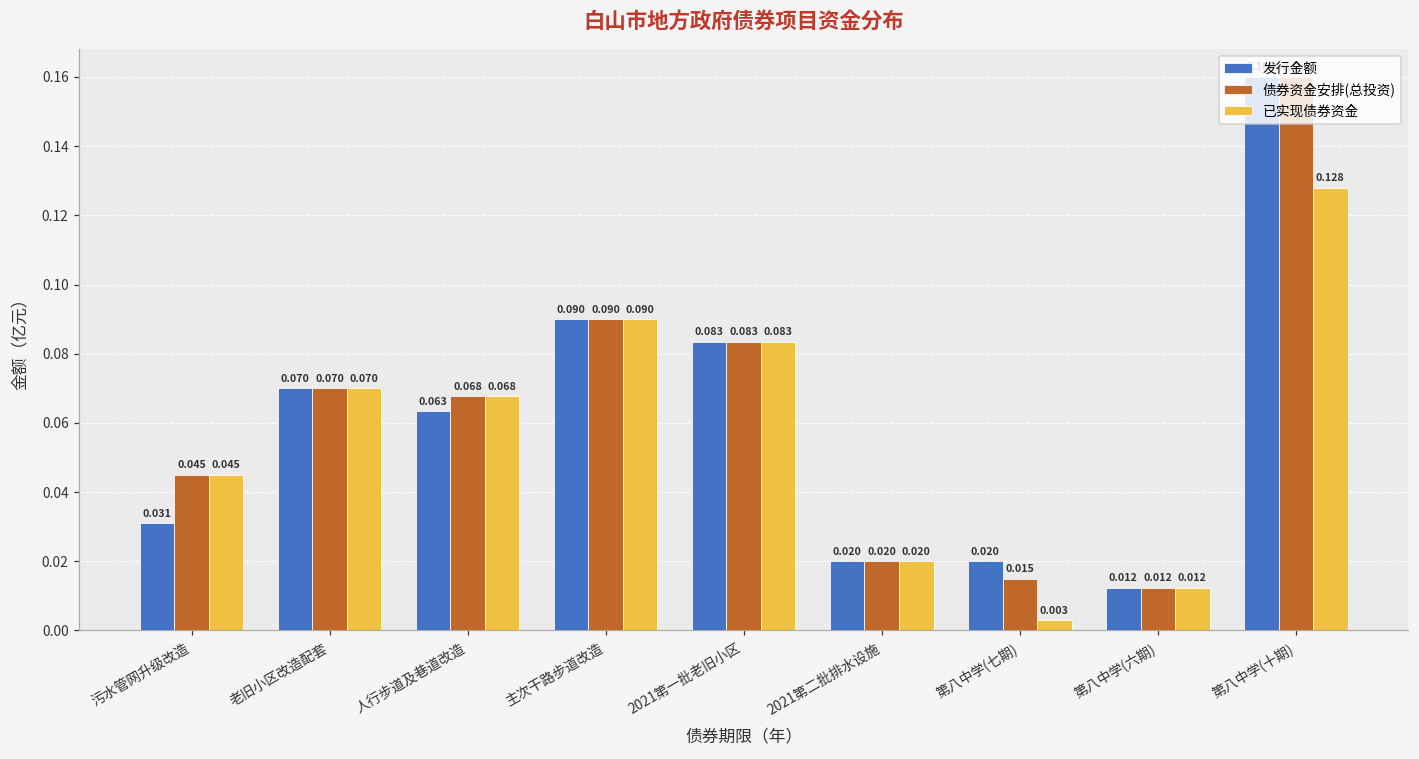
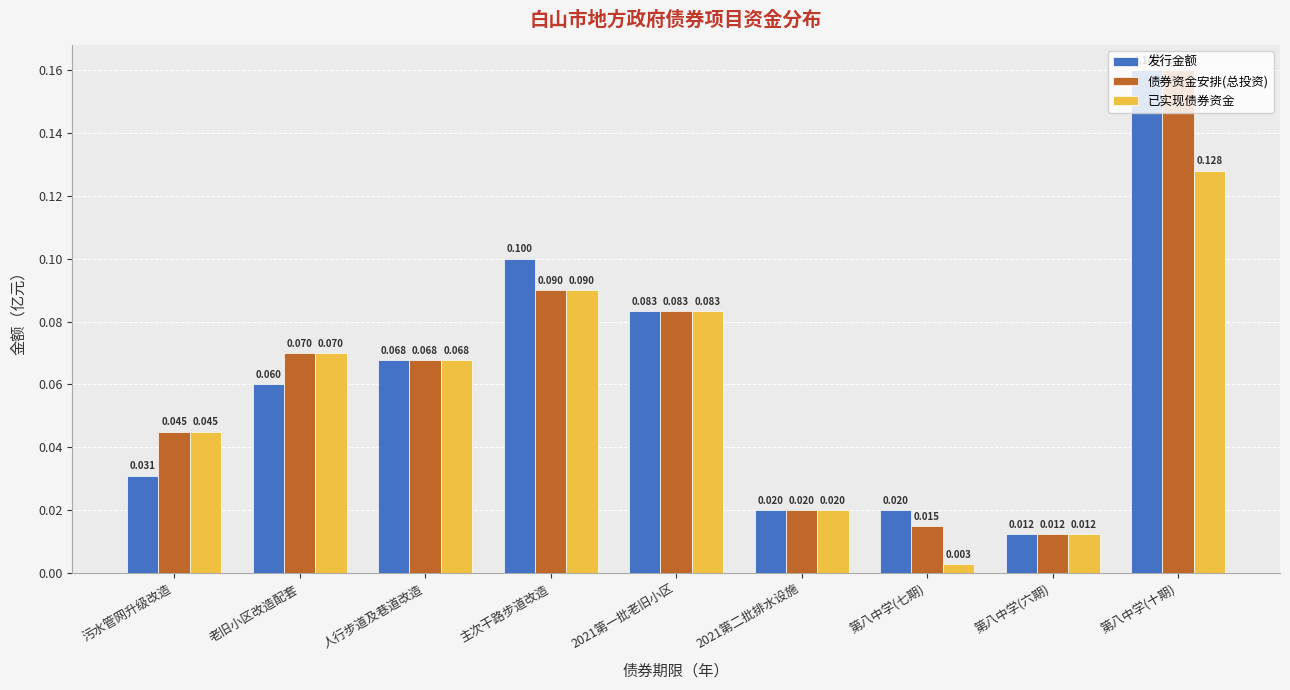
发行金额, 老旧小区改造配套: 0.070 -> 0.060
发行金额, 人行步道及巷道改造: 0.063 -> 0.068
发行金额, 主次干路步道改造: 0.090 -> 0.100
